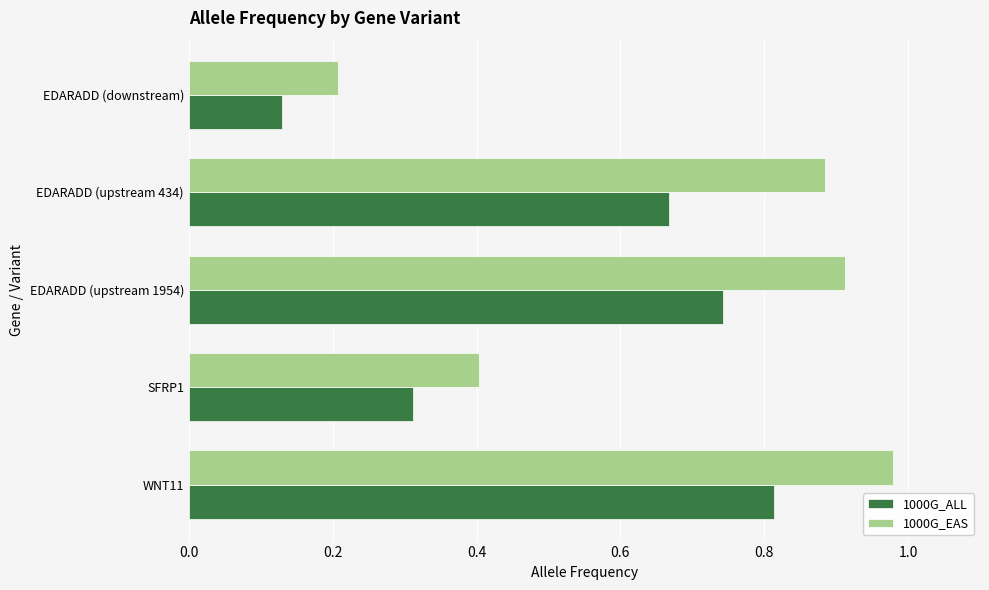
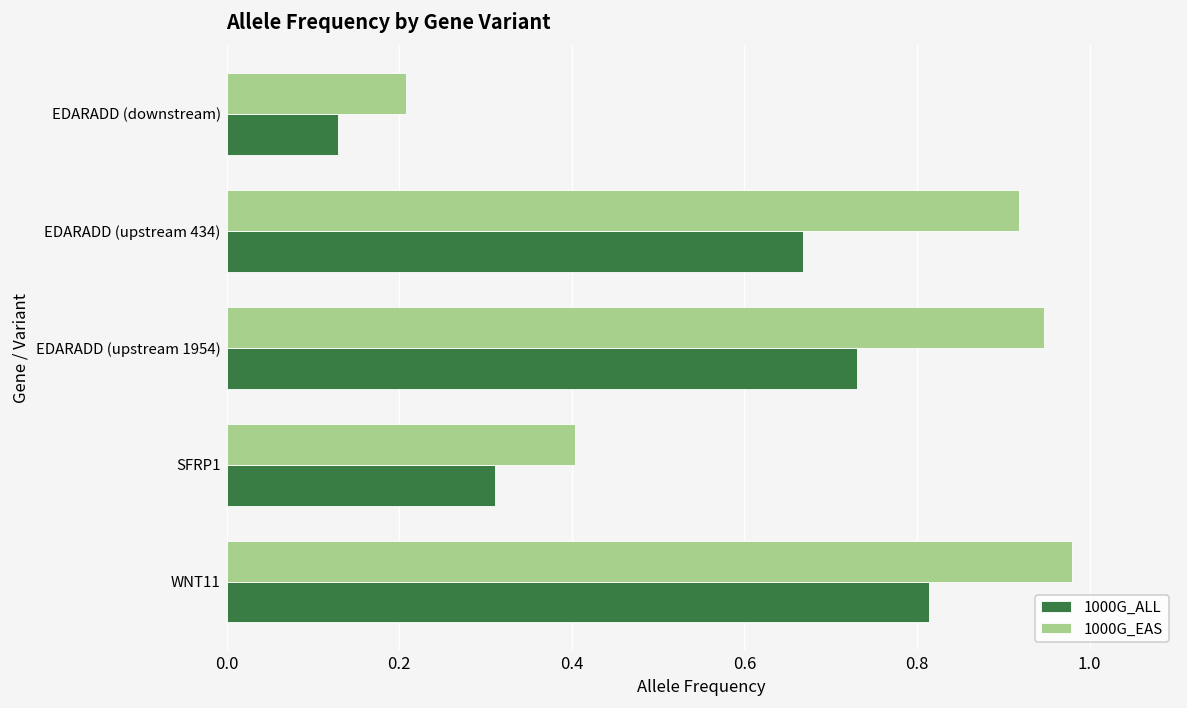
1000G_EAS, EDARADD (upstream 434): 0.88 -> 0.92
1000G_EAS, EDARADD (upstream 1954): 0.91 -> 0.95
1000G_ALL, EDARADD (upstream 1954): 0.74 -> 0.73
